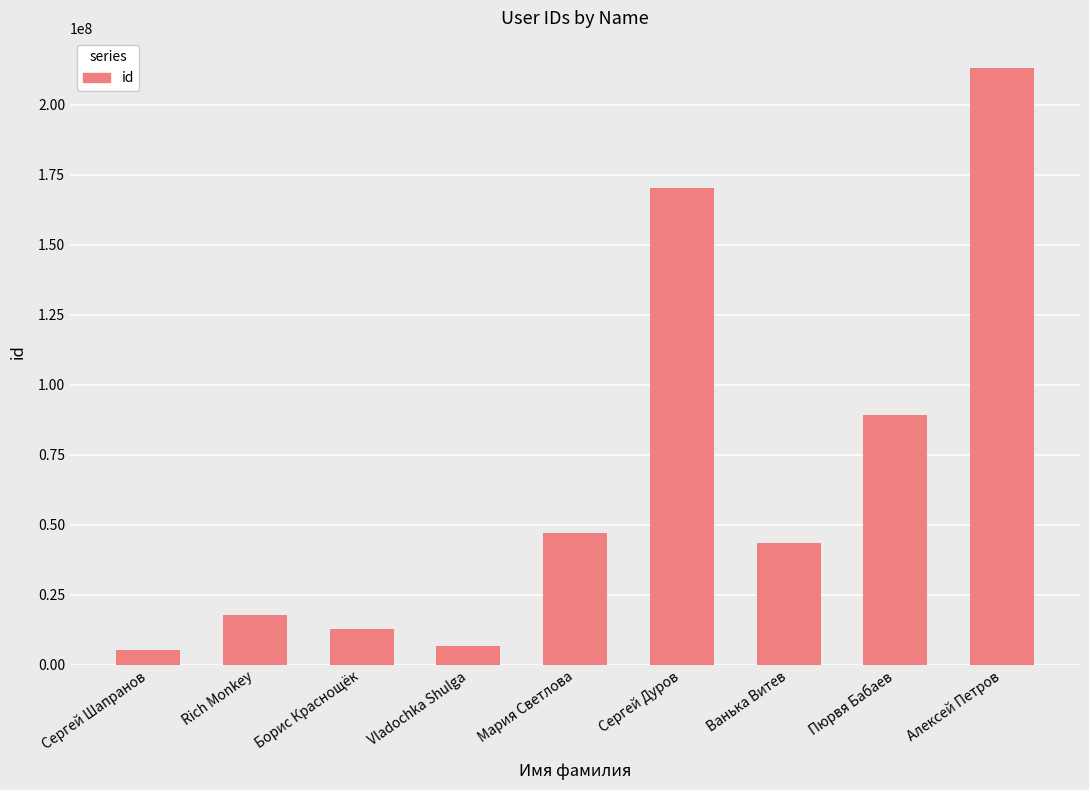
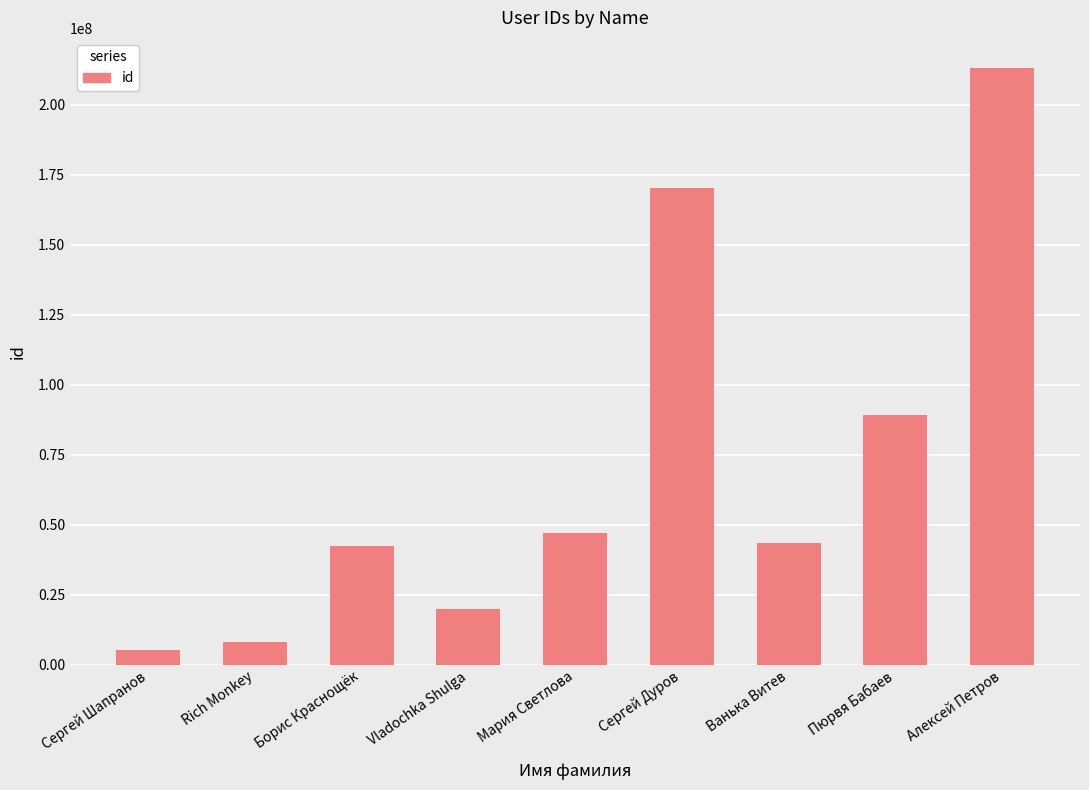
Rich Monkey: 18000000 -> 8000000
Борис Краснощёк: 13000000 -> 43000000
Vladochka Shulga: 7000000 -> 20000000
